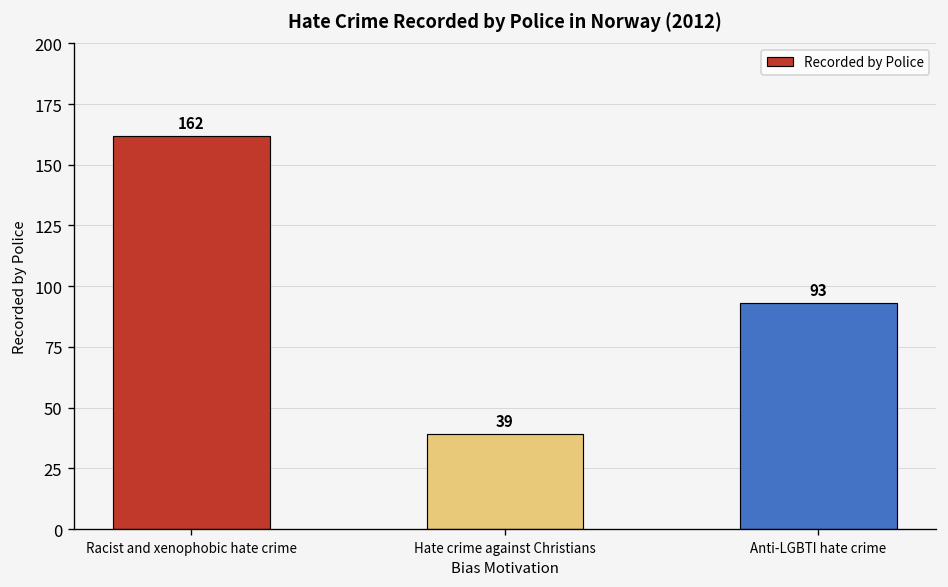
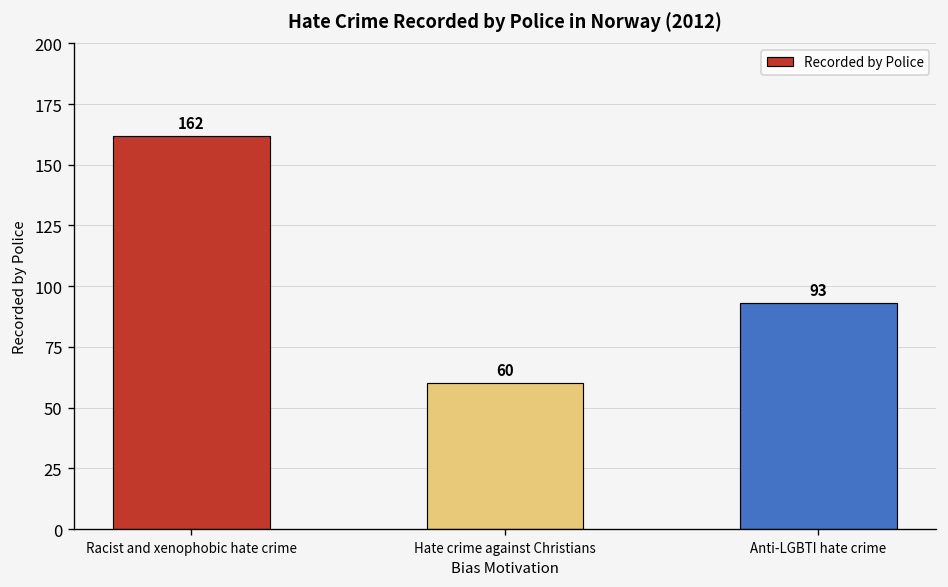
Hate crime against Christians: 39 -> 60
